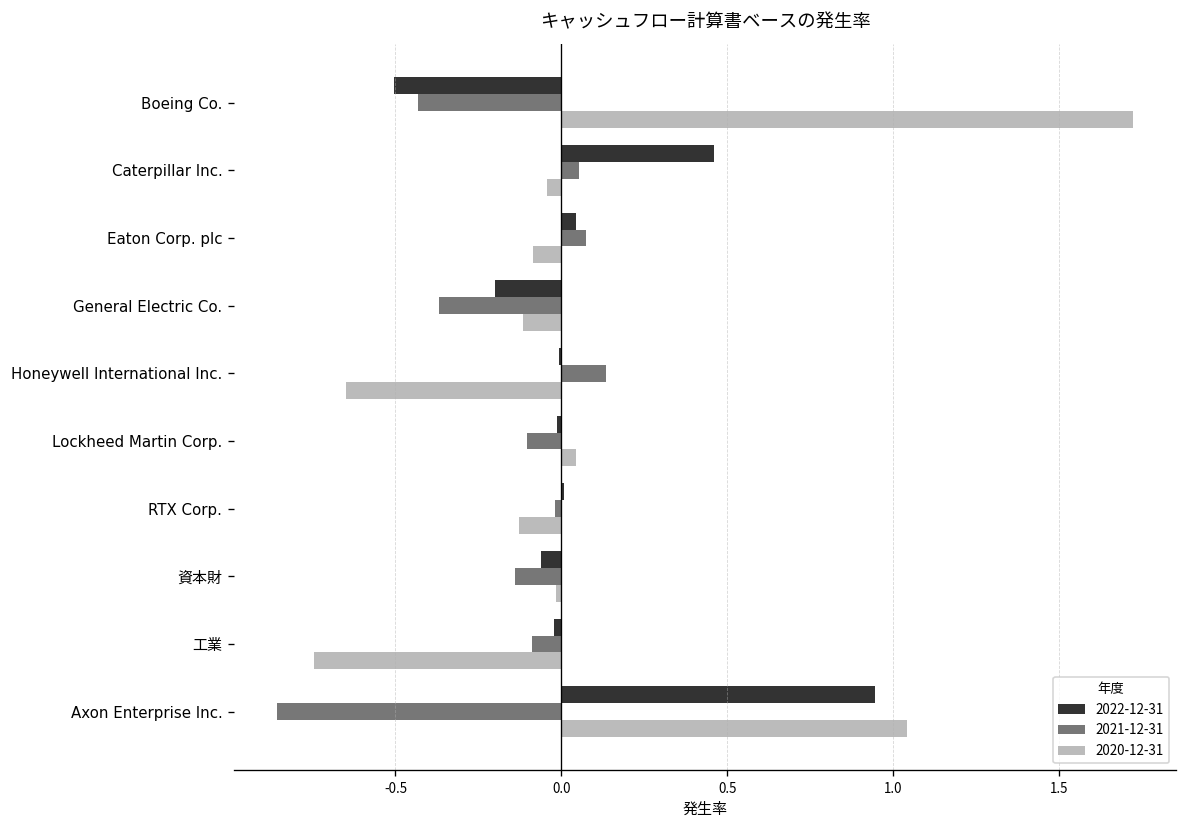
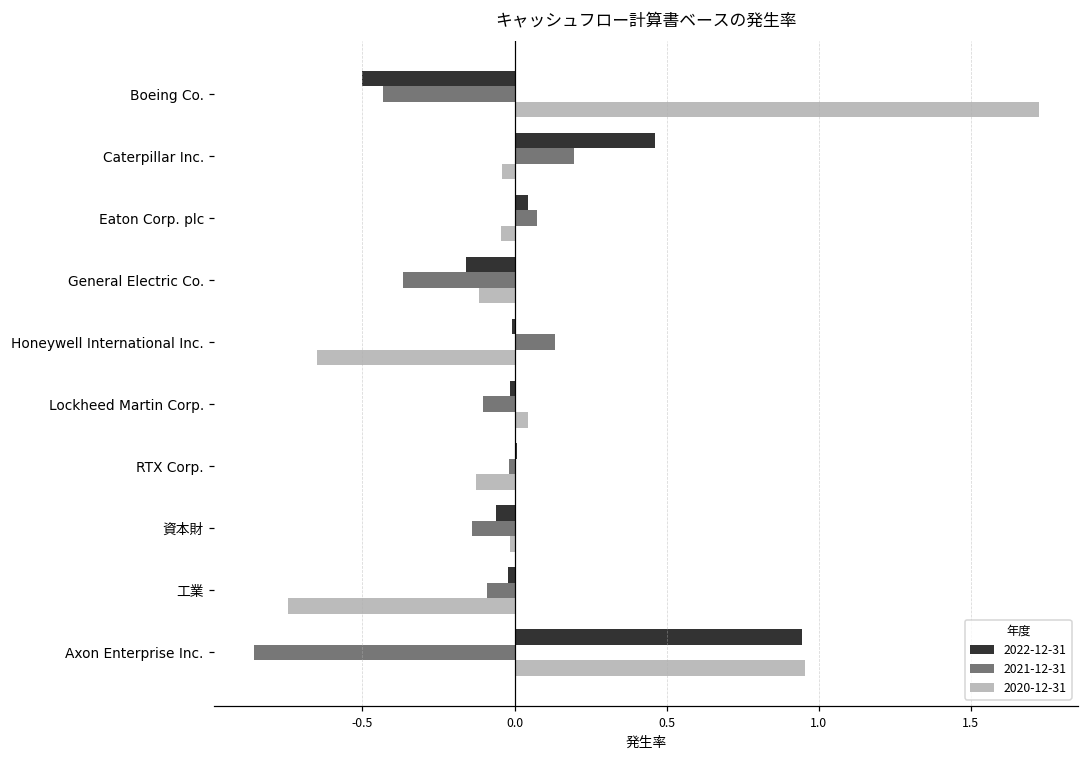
2021-12-31, Caterpillar Inc.: 0.05 -> 0.19
2020-12-31, Eaton Corp. plc: -0.08 -> -0.05
2022-12-31, General Electric Co.: -0.20 -> -0.16
2020-12-31, Axon Enterprise Inc.: 1.04 -> 0.96
